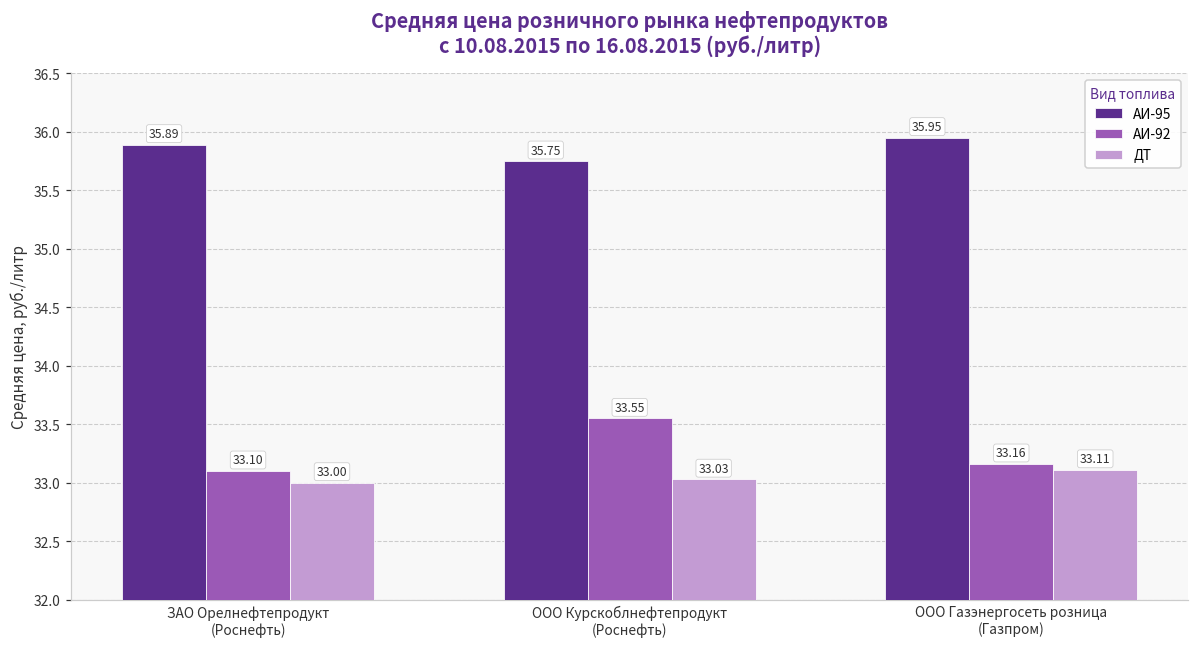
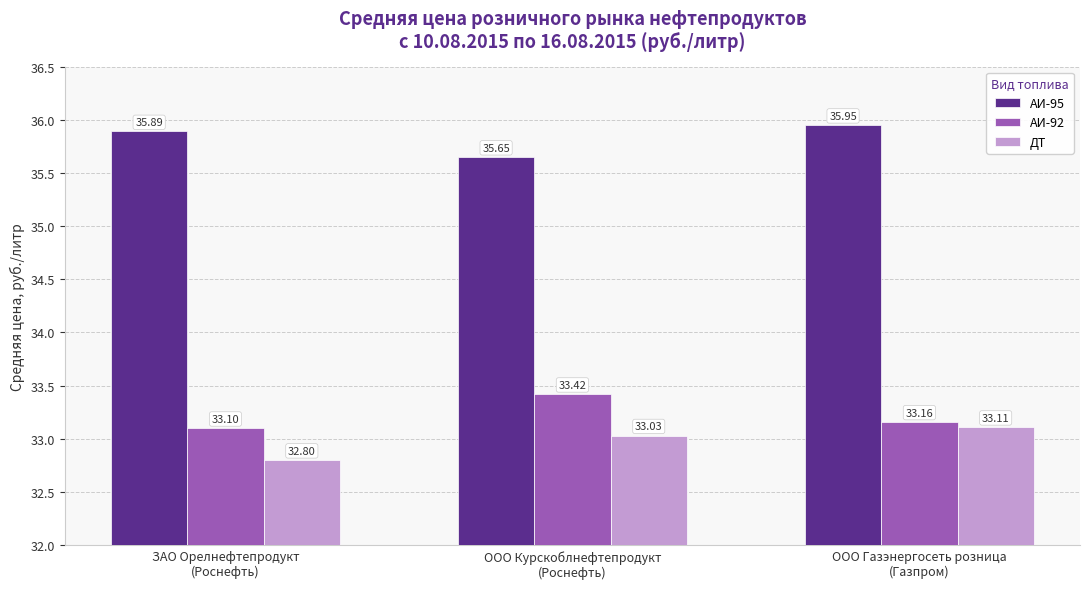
ДТ, ЗАО Орелнефтепродукт (Роснефть): 33.00 -> 32.80
АИ-95, ООО Курскоблнефтепродукт (Роснефть): 35.75 -> 35.65
АИ-92, ООО Курскоблнефтепродукт (Роснефть): 33.55 -> 33.42
